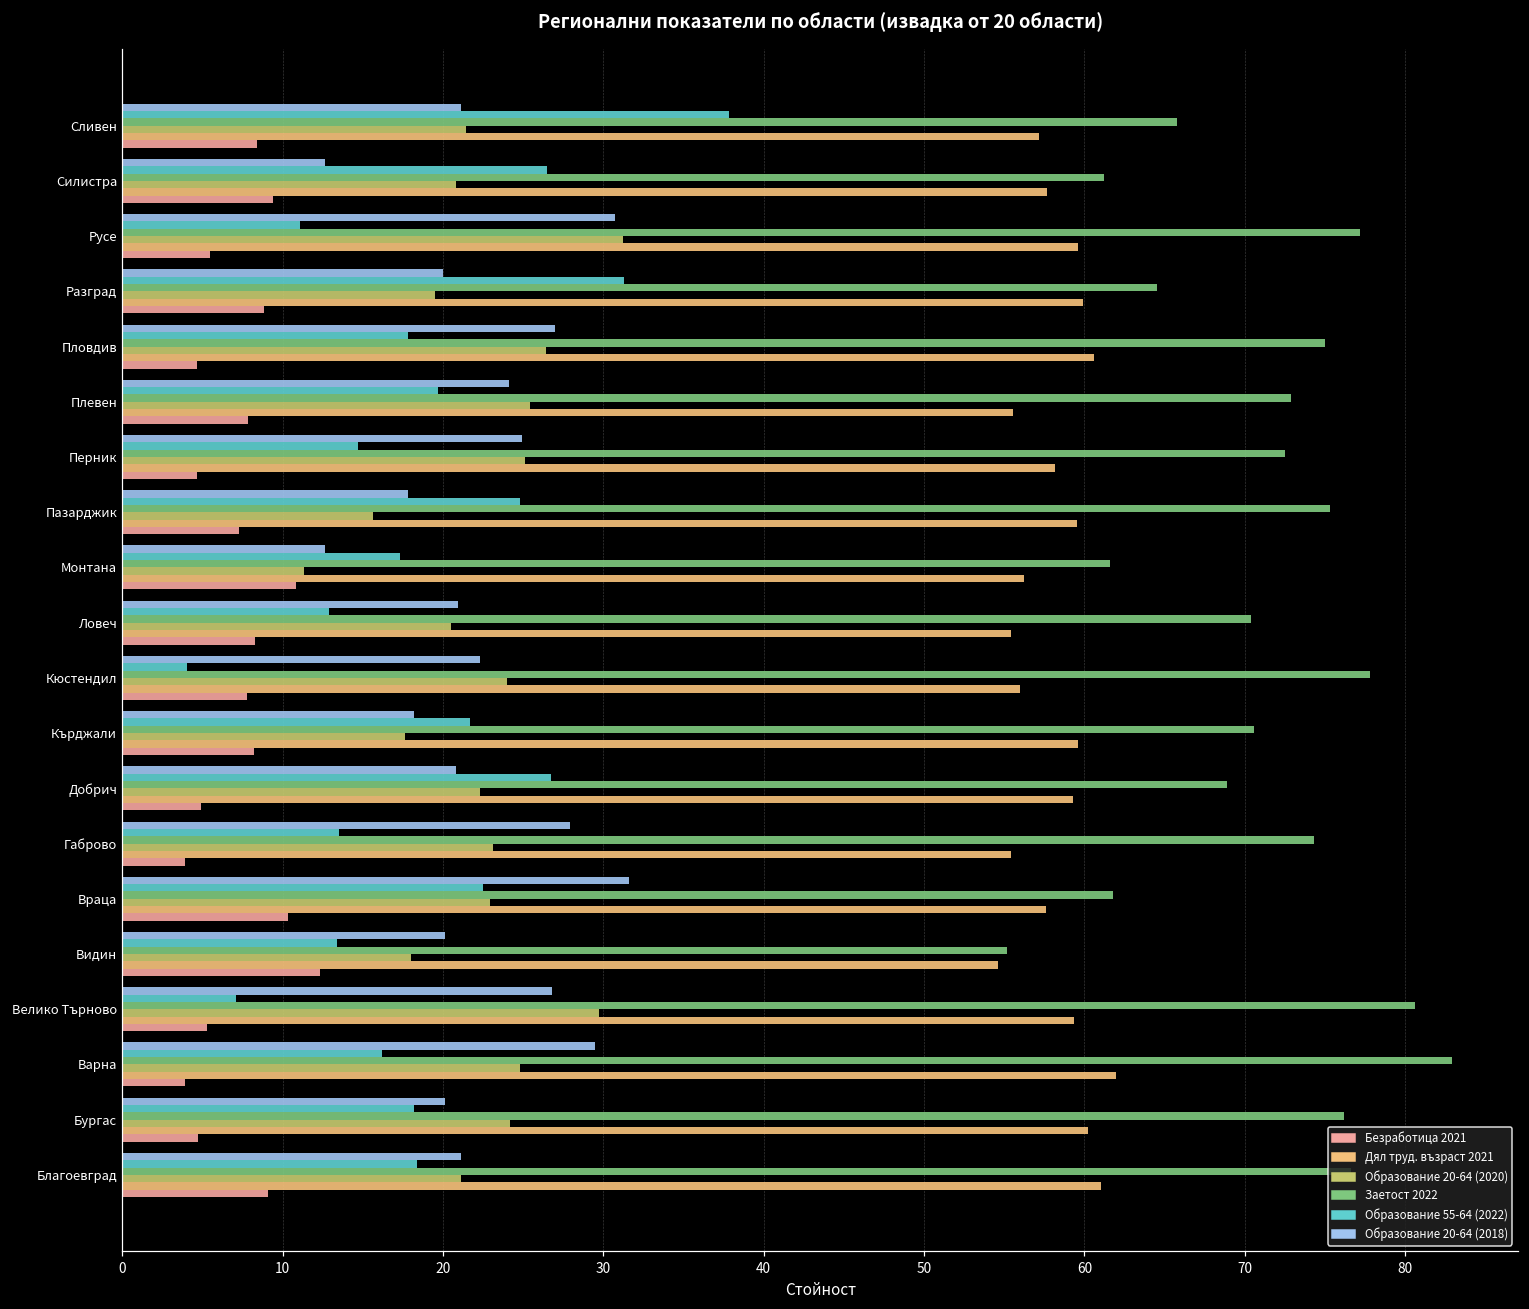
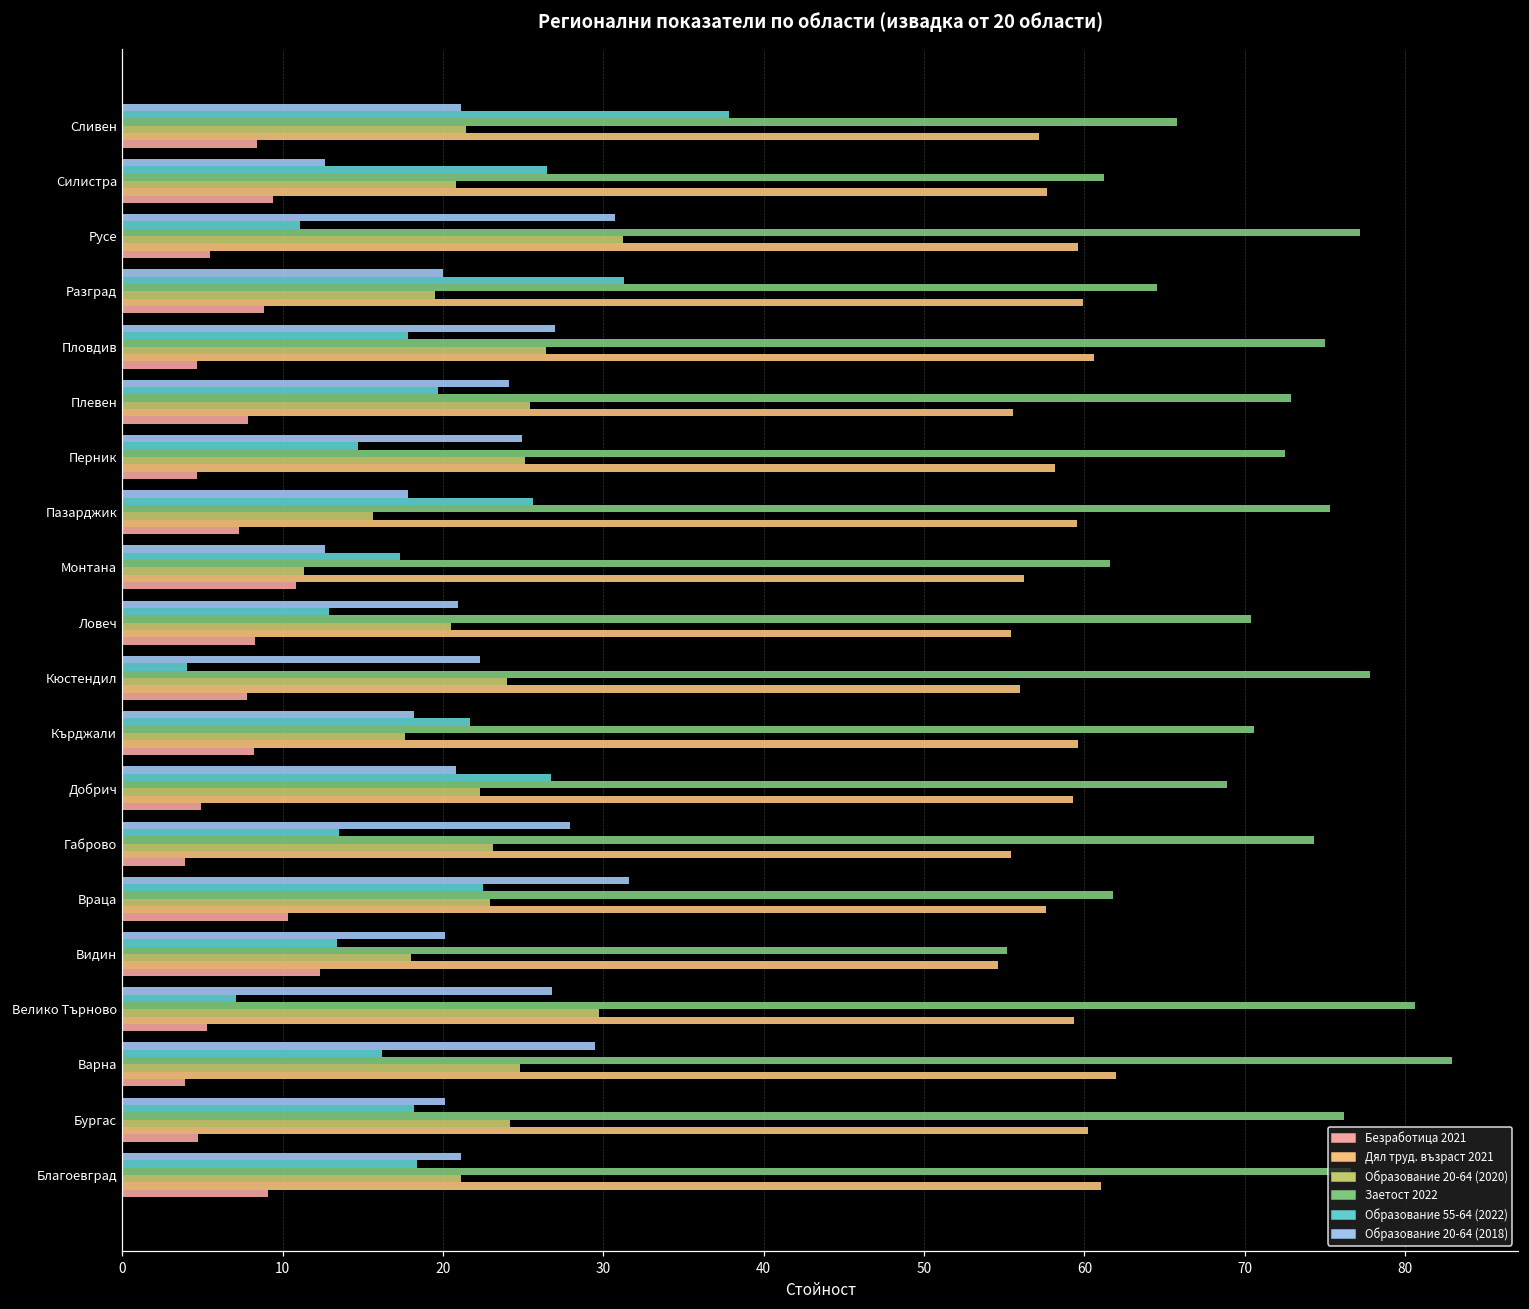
Образование 55-64 (2022), Пазарджик: 24.8 -> 25.6
